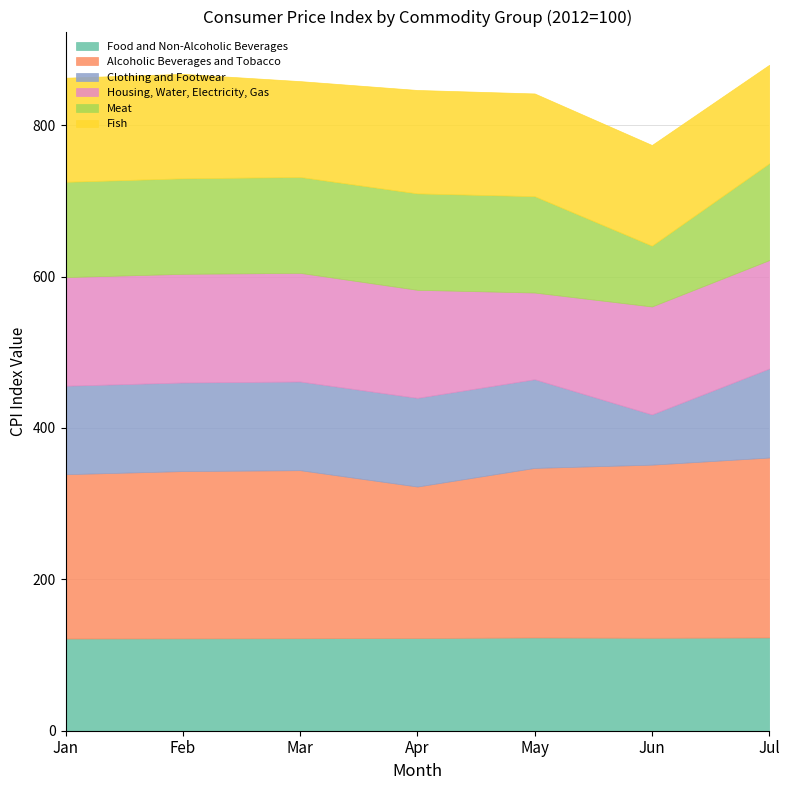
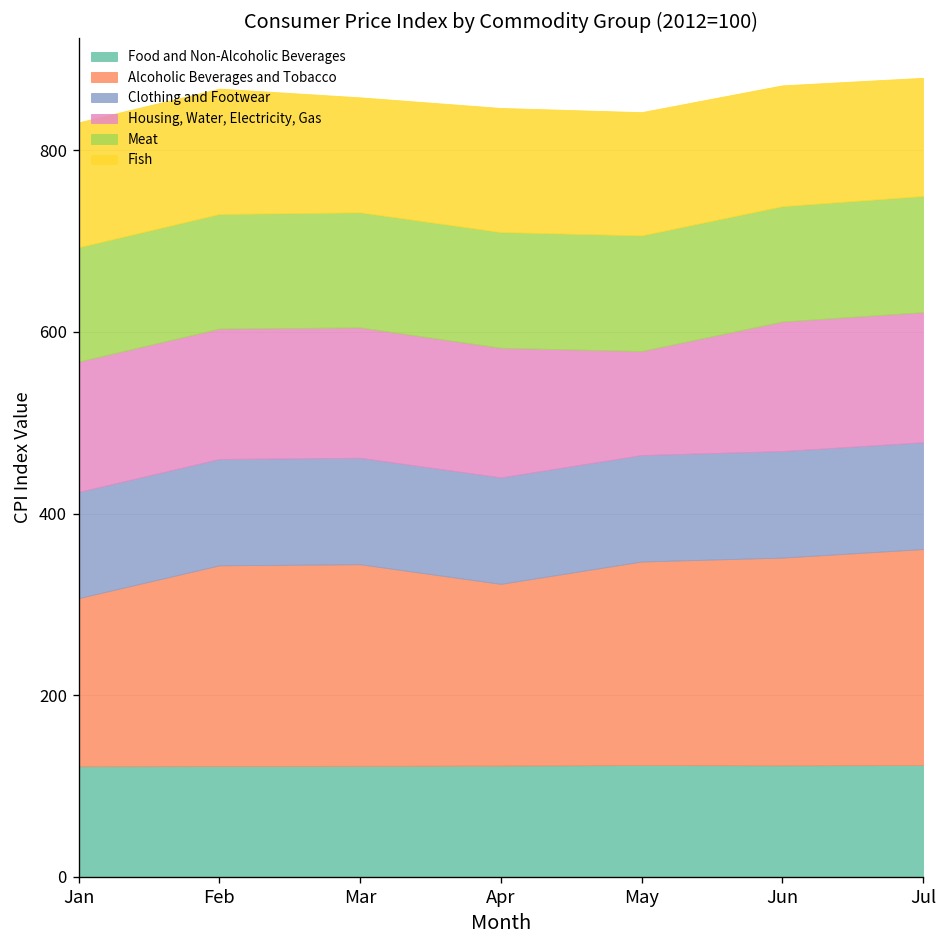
Alcoholic Beverages and Tobacco, Jan: 220 -> 190
Clothing and Footwear, Jun: 70 -> 120
Meat, Jun: 80 -> 130
